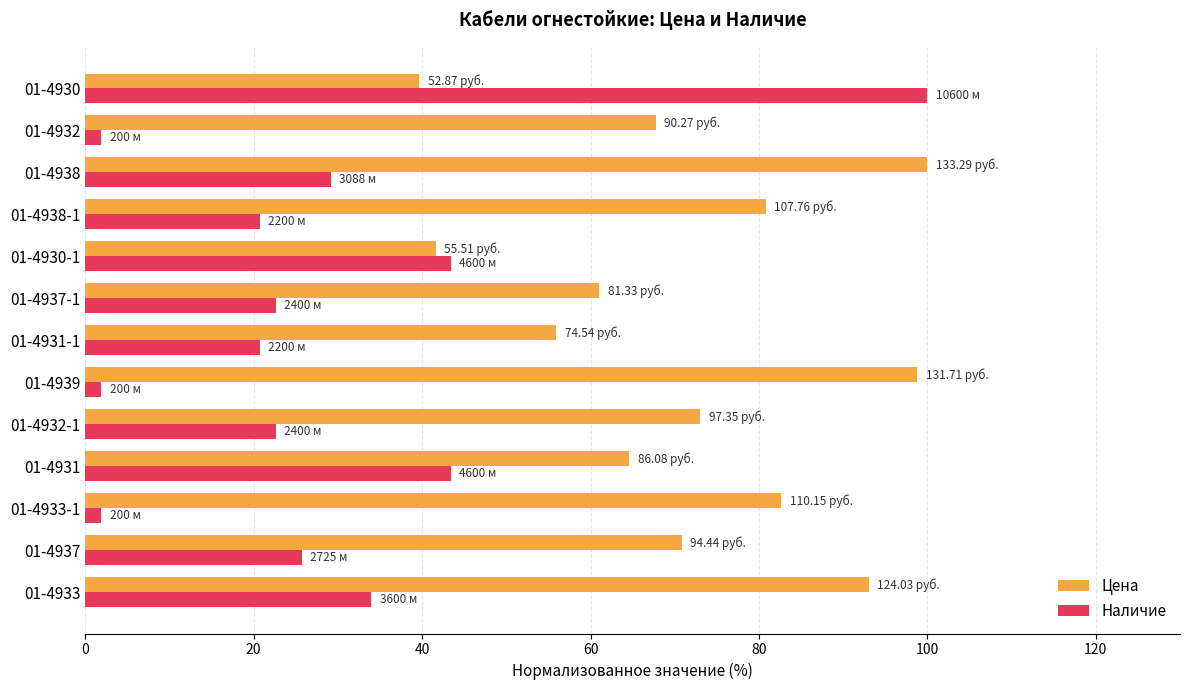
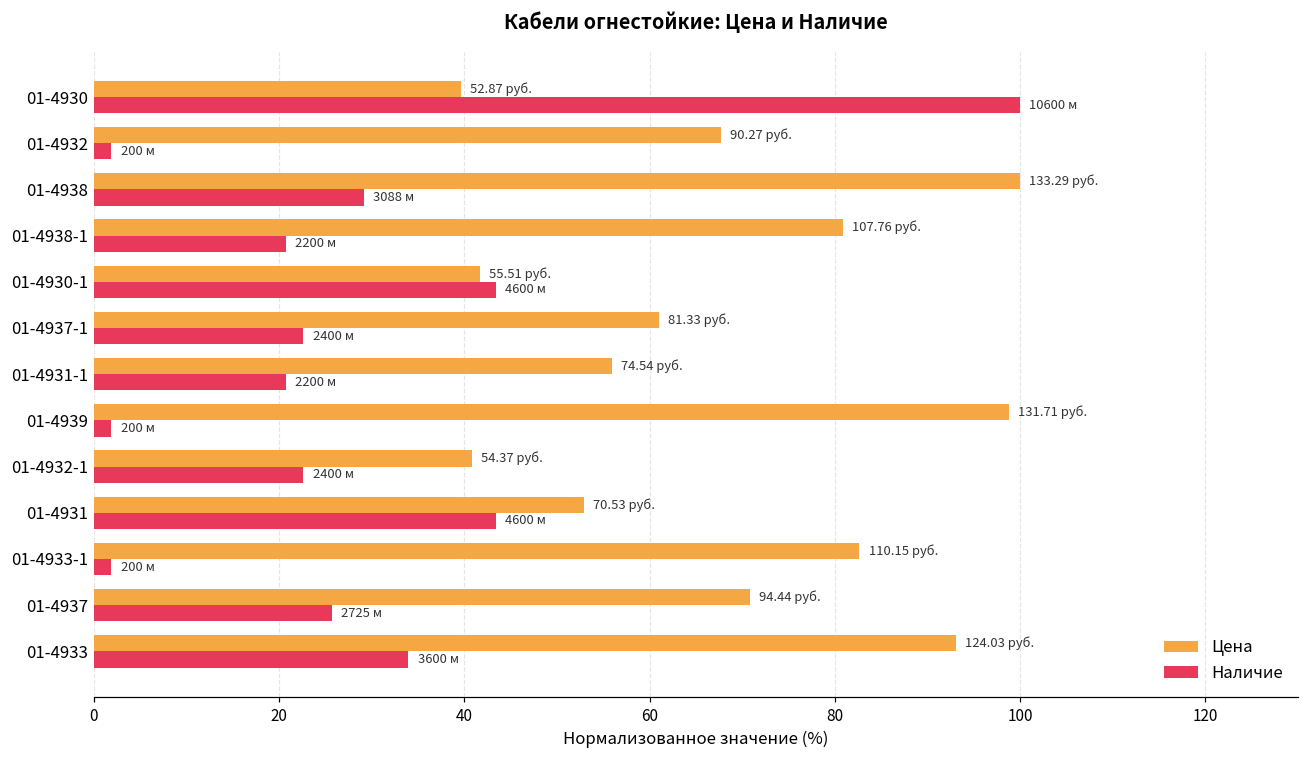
Цена, 01-4932-1: 97.35 -> 54.37
Цена, 01-4931: 86.08 -> 70.53
